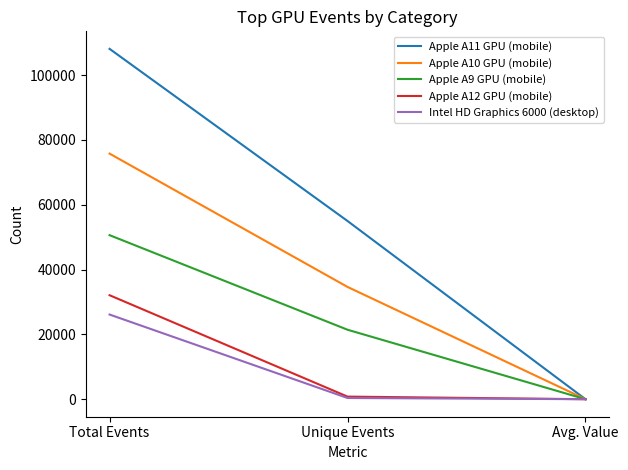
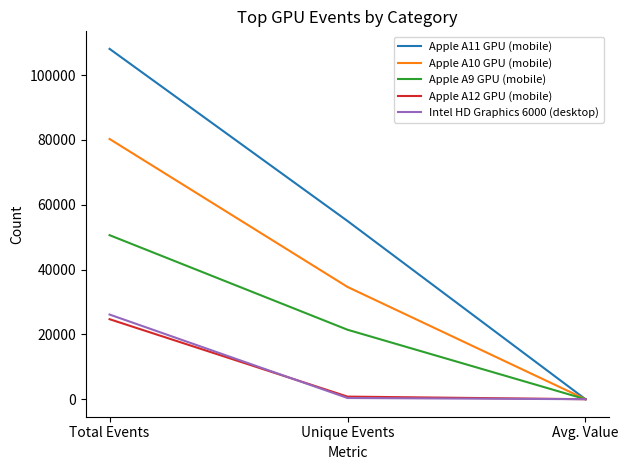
Apple A10 GPU (mobile), Total Events: 76000 -> 80000
Apple A12 GPU (mobile), Total Events: 32000 -> 25000
